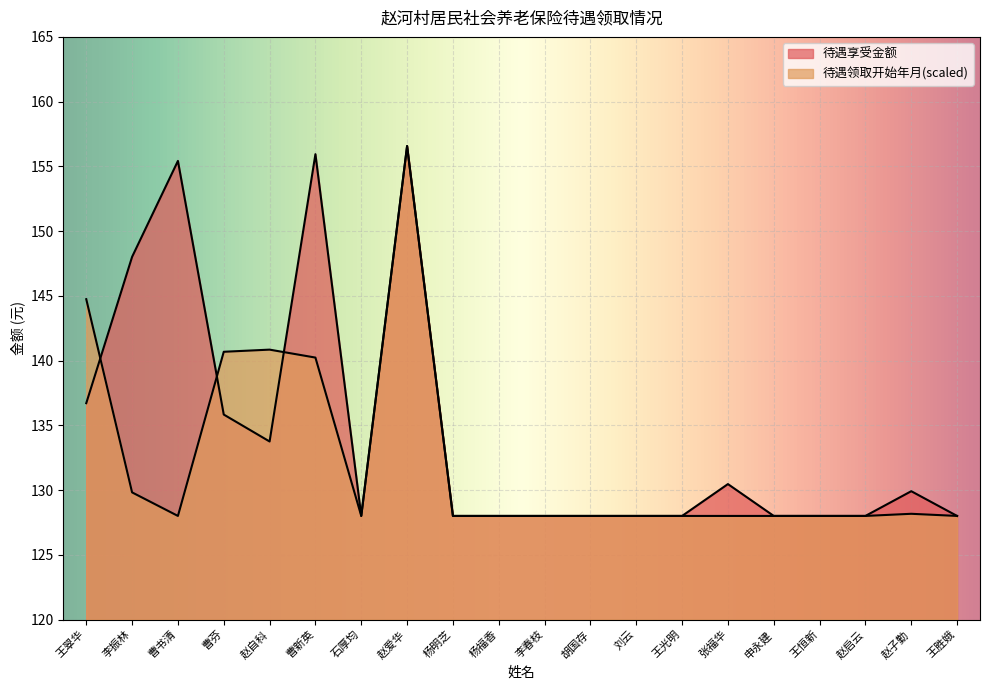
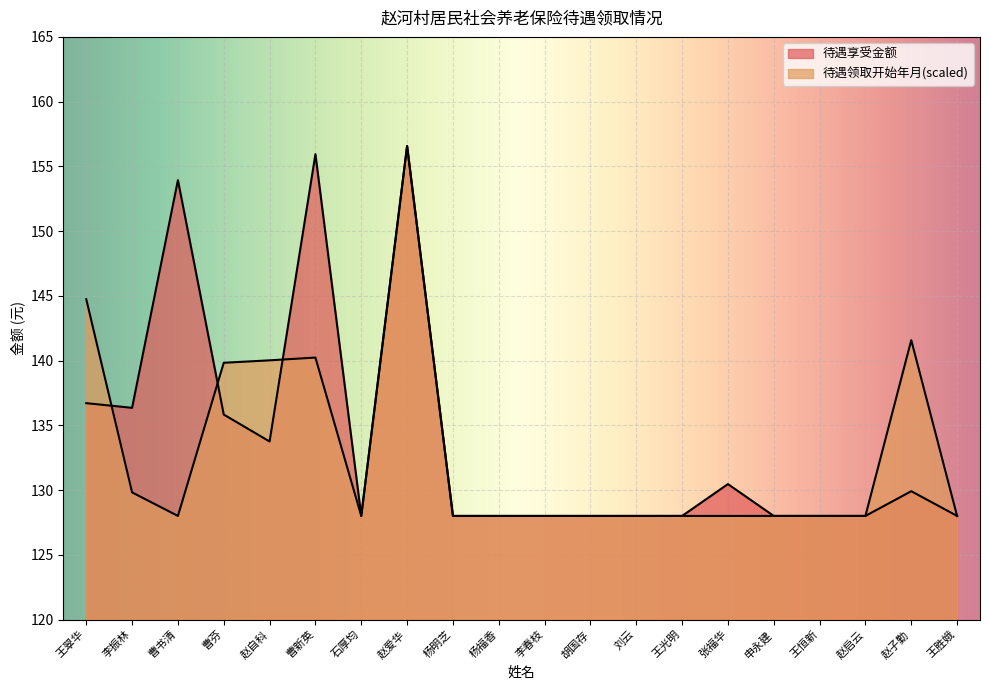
待遇享受金额, 李振林: 148.0 -> 136.4
待遇享受金额, 曹书清: 155.4 -> 153.9
待遇领取开始年月(scaled), 曹芬: 140.7 -> 139.8
待遇领取开始年月(scaled), 赵自科: 140.8 -> 140.0
待遇领取开始年月(scaled), 赵子勤: 128.2 -> 141.6
